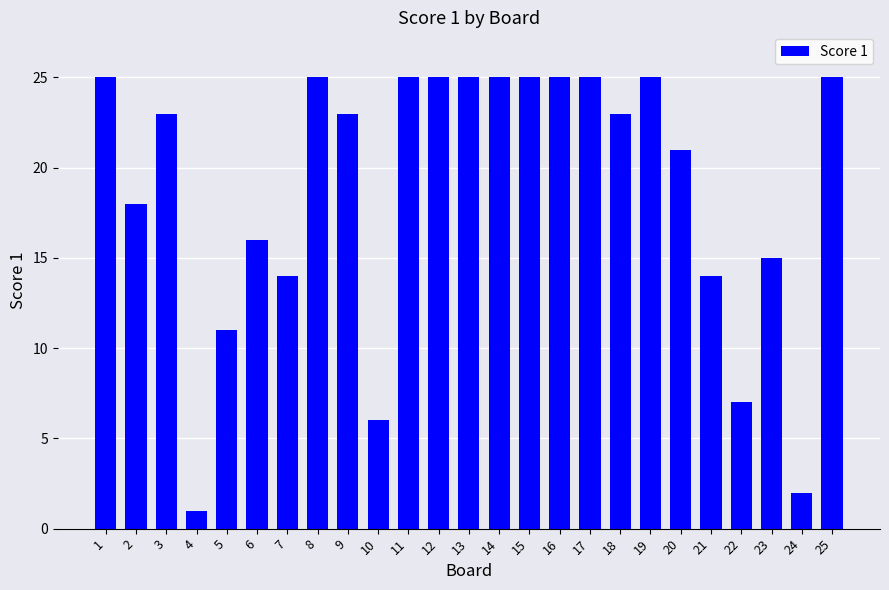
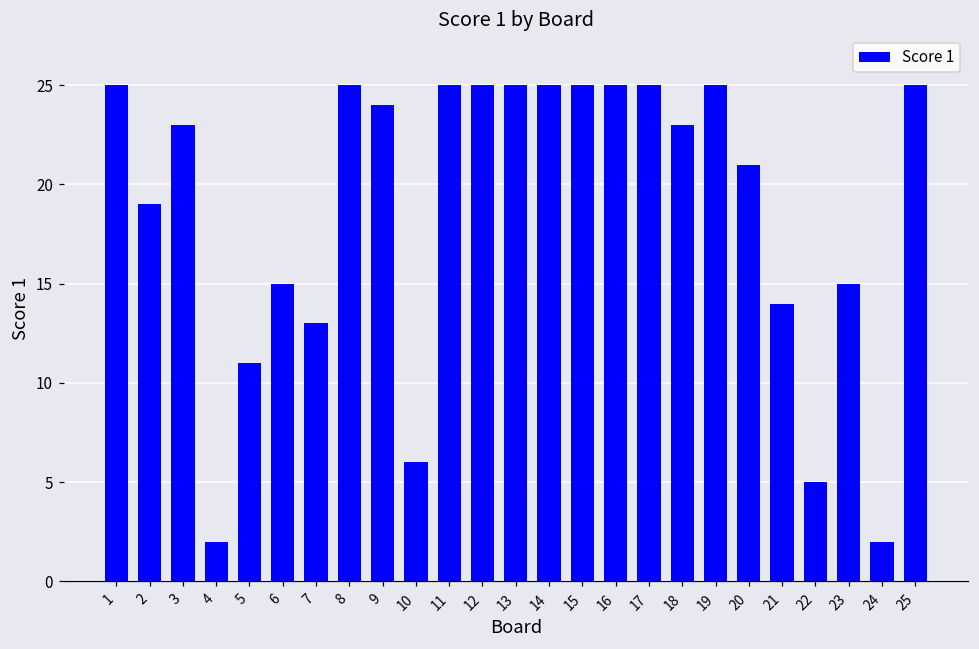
2: 18 -> 19
4: 1 -> 2
6: 16 -> 15
7: 14 -> 13
9: 23 -> 24
22: 7 -> 5
